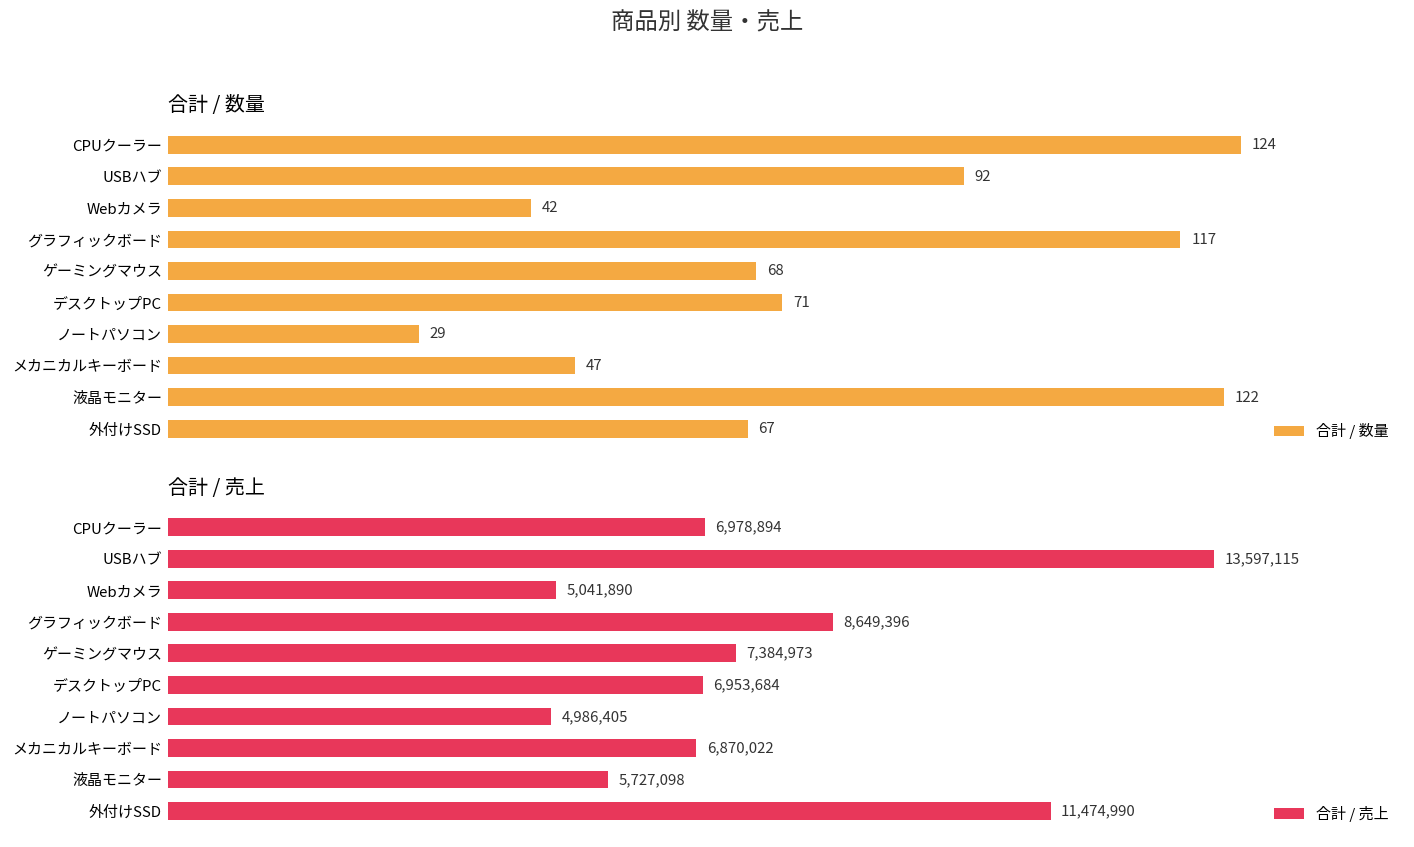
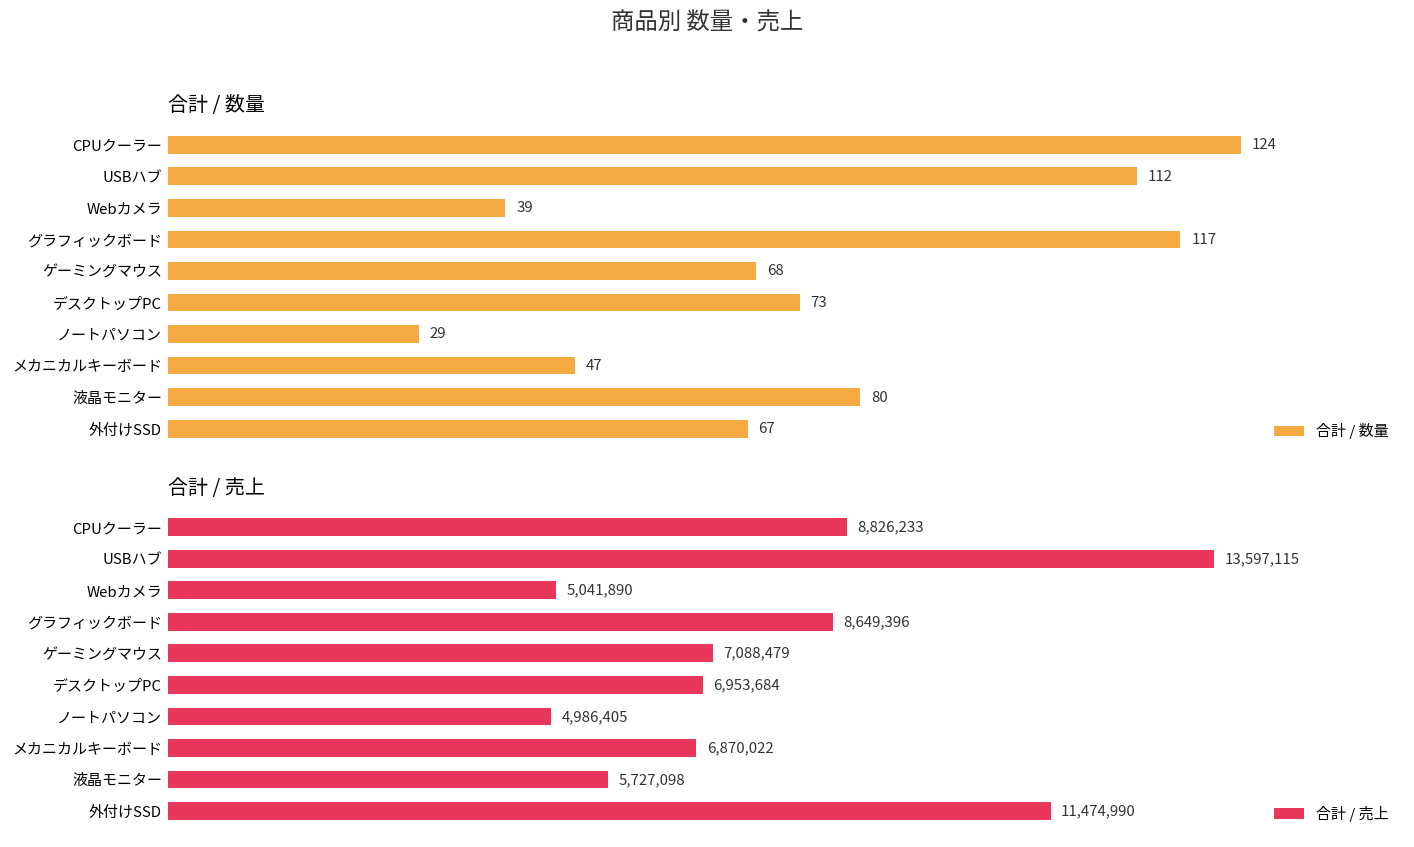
合計 / 数量, USBハブ: 92 -> 112
合計 / 数量, Webカメラ: 42 -> 39
合計 / 数量, デスクトップPC: 71 -> 73
合計 / 数量, 液晶モニター: 122 -> 80
合計 / 売上, CPUクーラー: 6,978,894 -> 8,826,233
合計 / 売上, ゲーミングマウス: 7,384,973 -> 7,088,479
